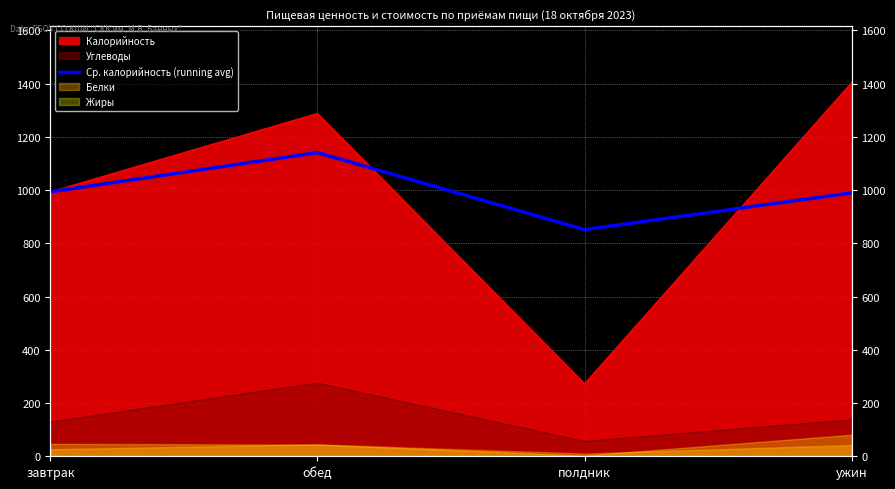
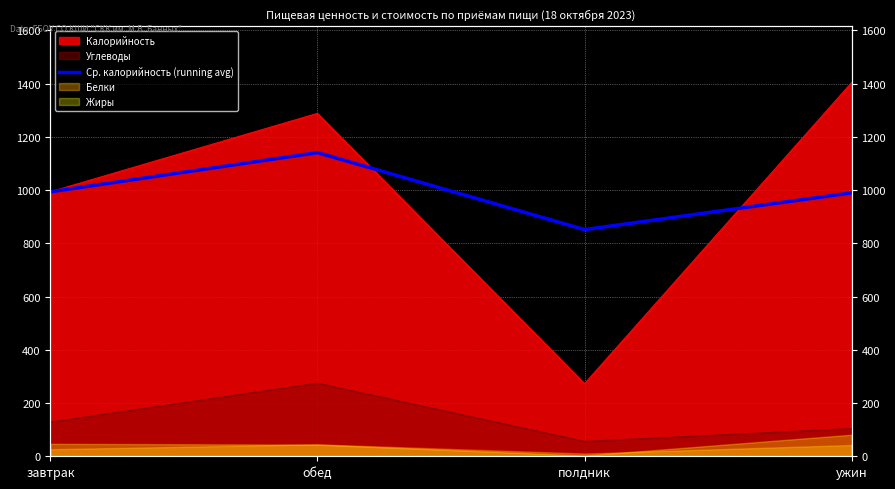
Углеводы, ужин: 140 -> 100
